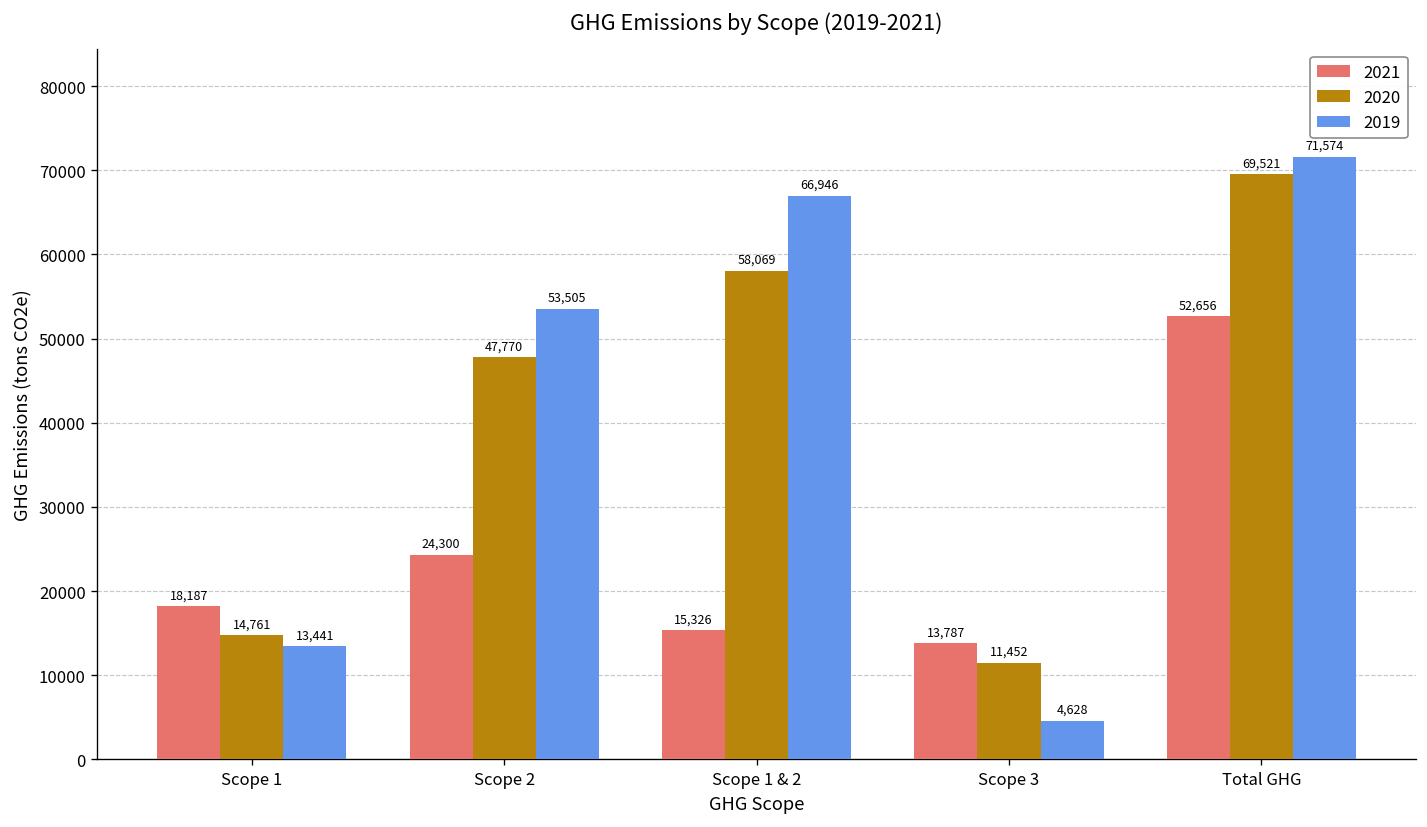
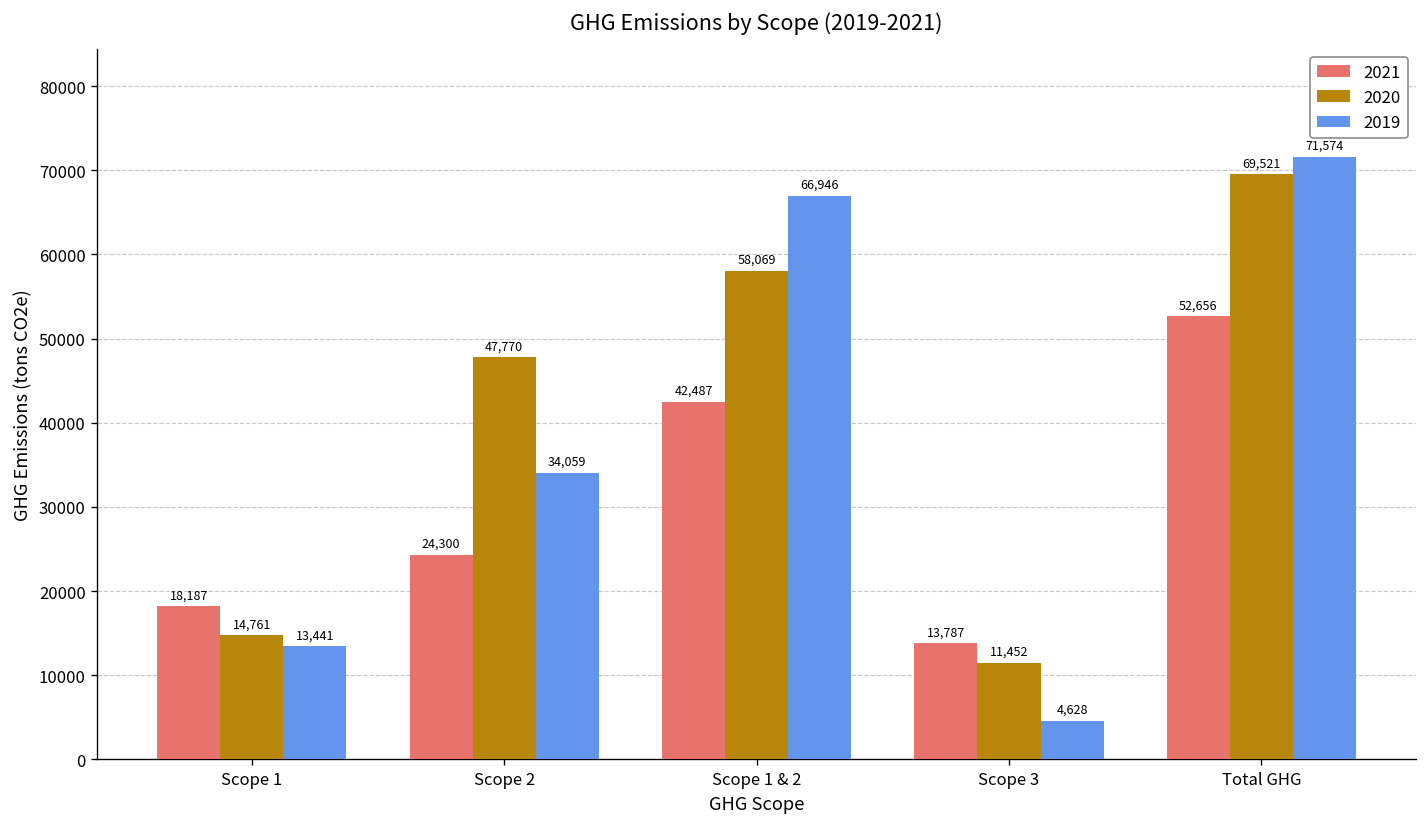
2019, Scope 2: 53,505 -> 34,059
2021, Scope 1 & 2: 15,326 -> 42,487
